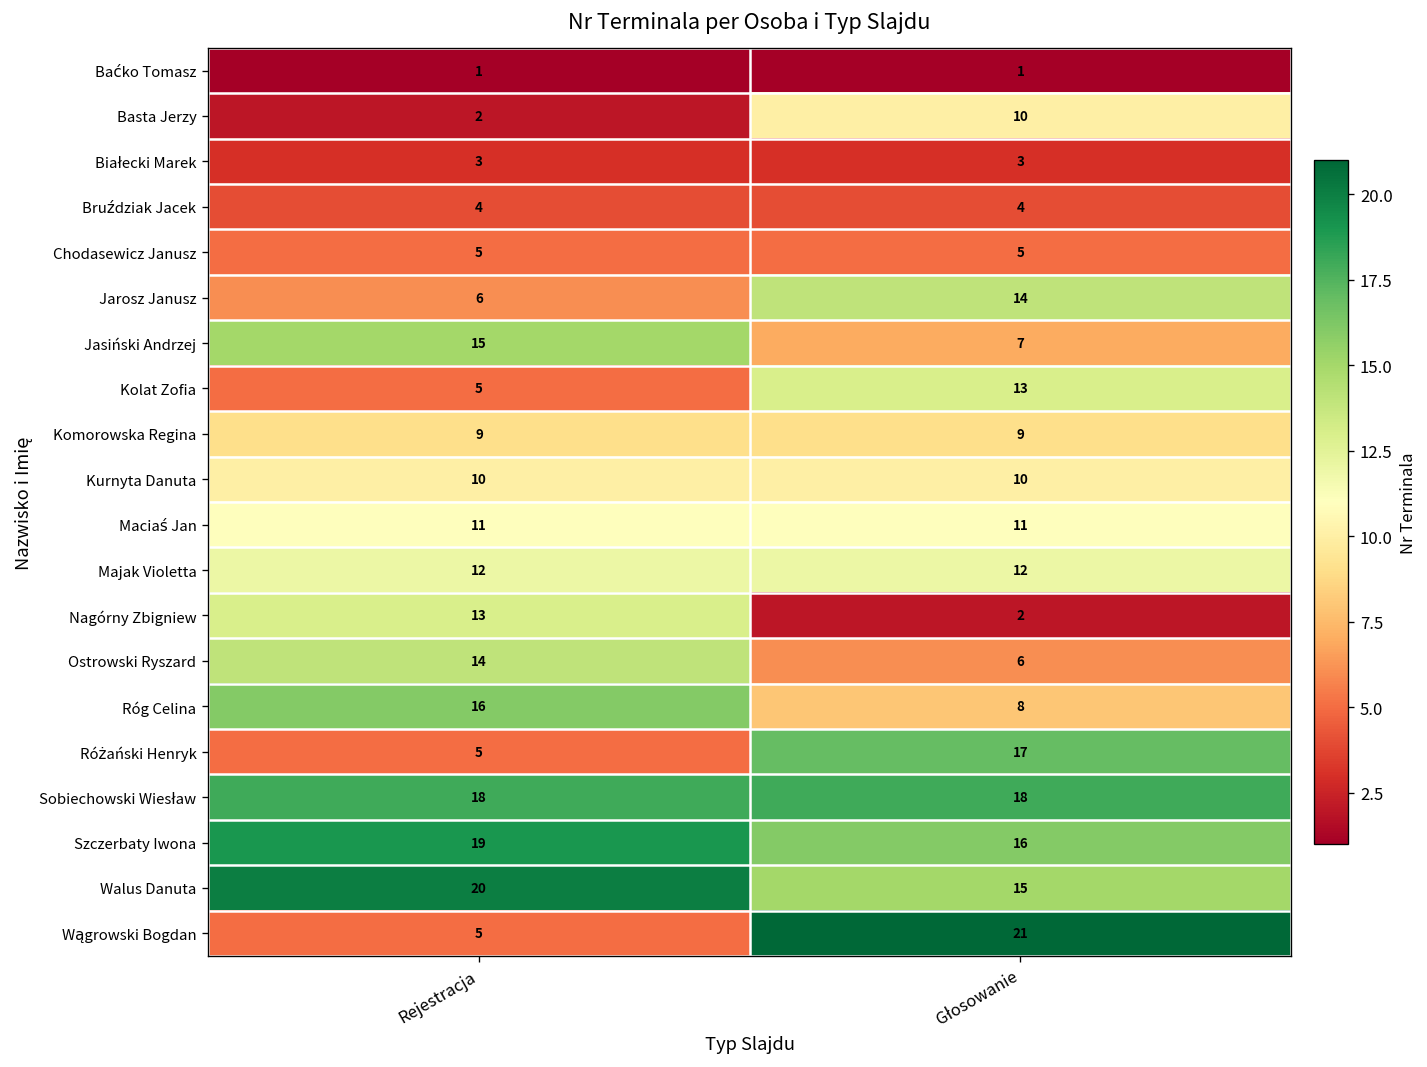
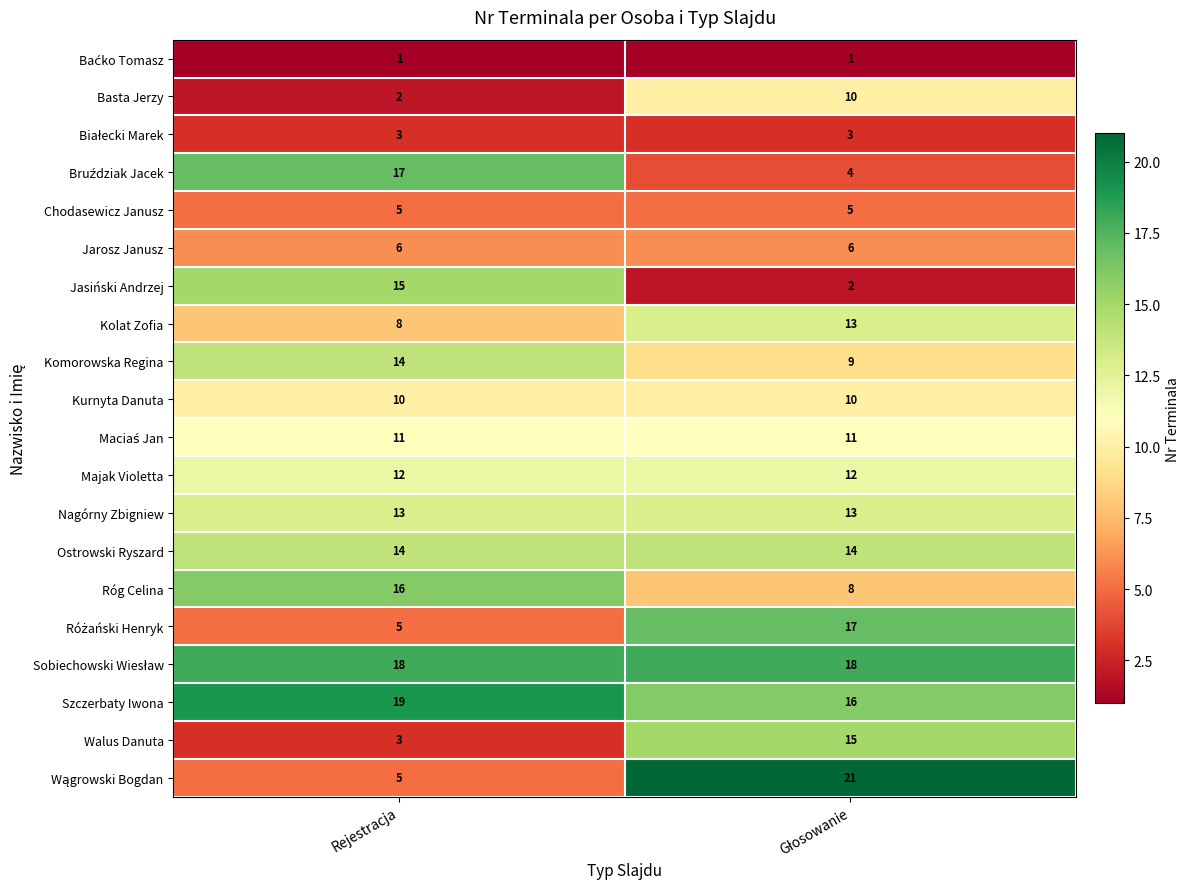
Bruździak Jacek, Rejestracja: 4 -> 17
Jarosz Janusz, Głosowanie: 14 -> 6
Jasiński Andrzej, Głosowanie: 7 -> 2
Kolat Zofia, Rejestracja: 5 -> 8
Komorowska Regina, Rejestracja: 9 -> 14
Nagórny Zbigniew, Głosowanie: 2 -> 13
Ostrowski Ryszard, Głosowanie: 6 -> 14
Walus Danuta, Rejestracja: 20 -> 3
